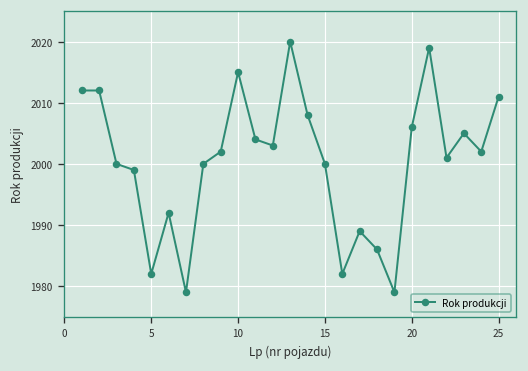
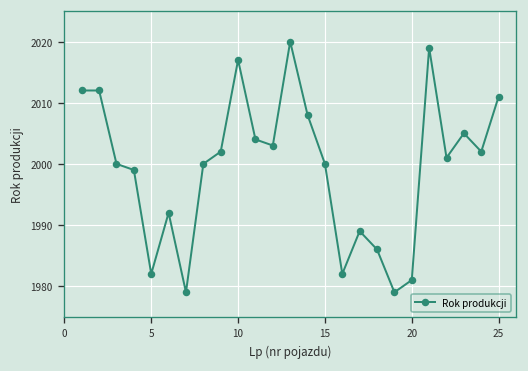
10: 2015 -> 2017
20: 2006 -> 1981
